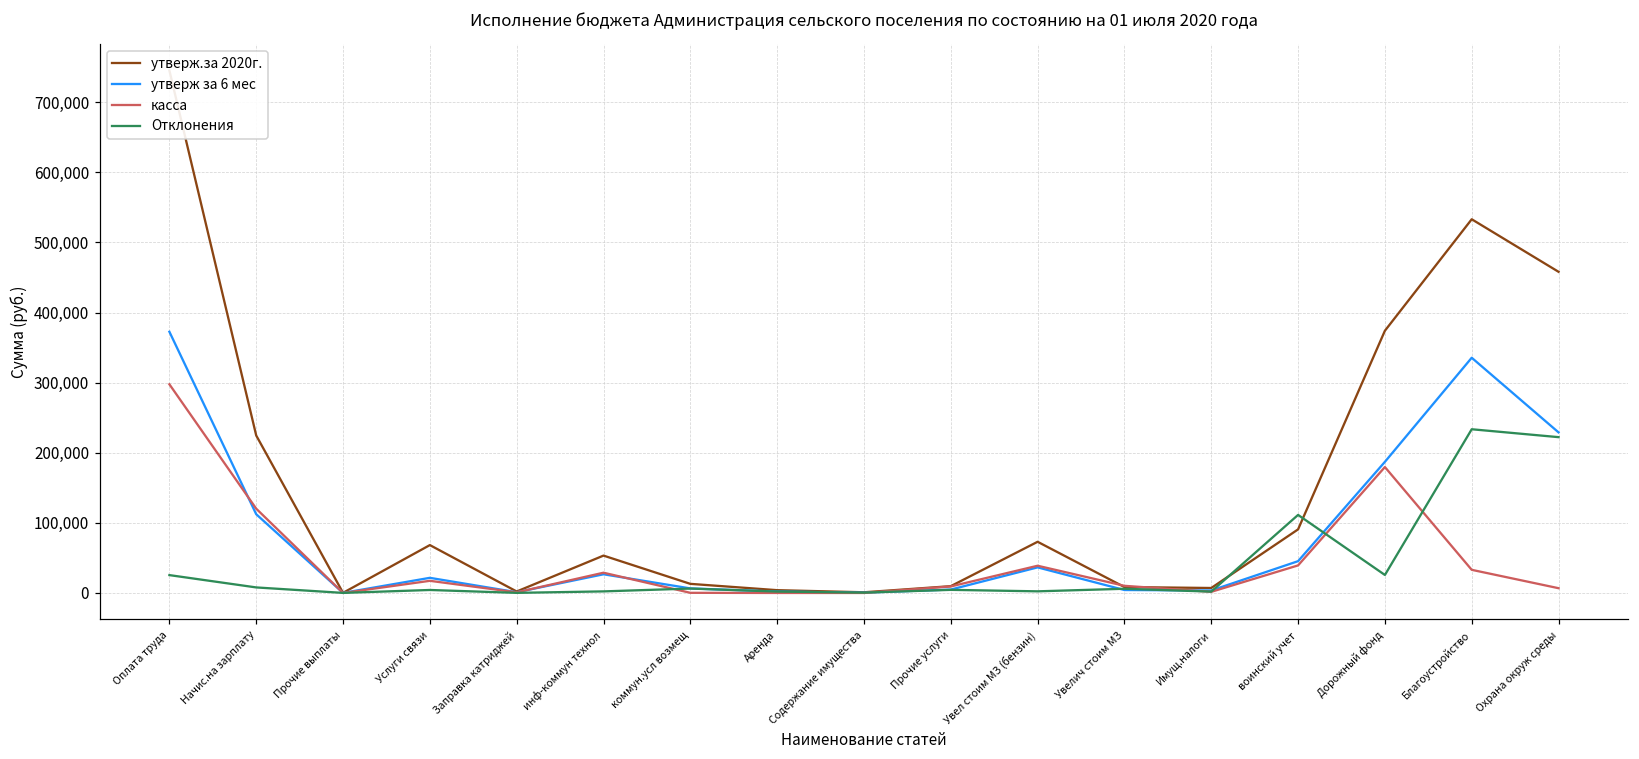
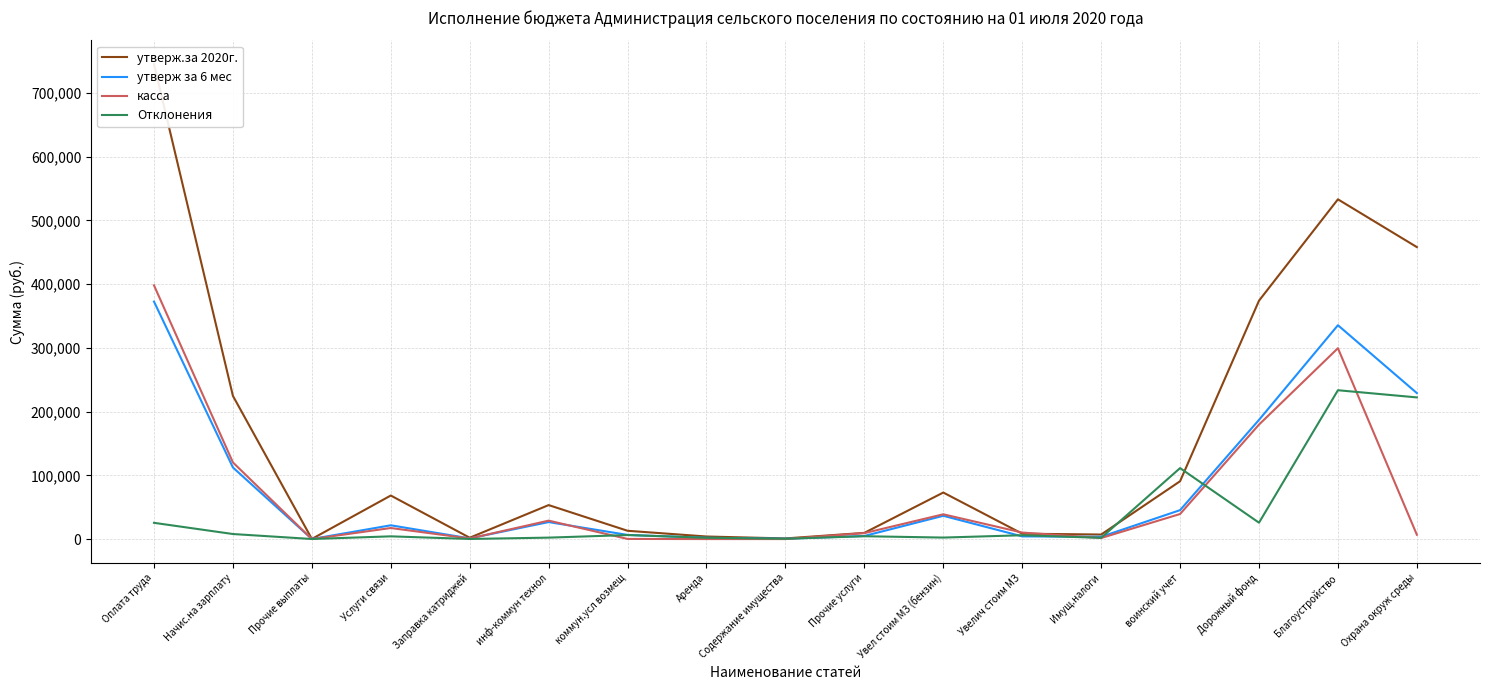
касса, Оплата труда: 300,000 -> 400,000
касса, Благоустройство: 30,000 -> 300,000
